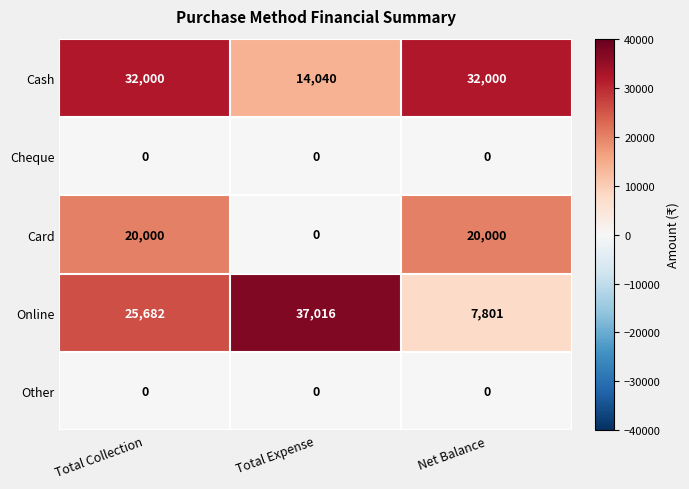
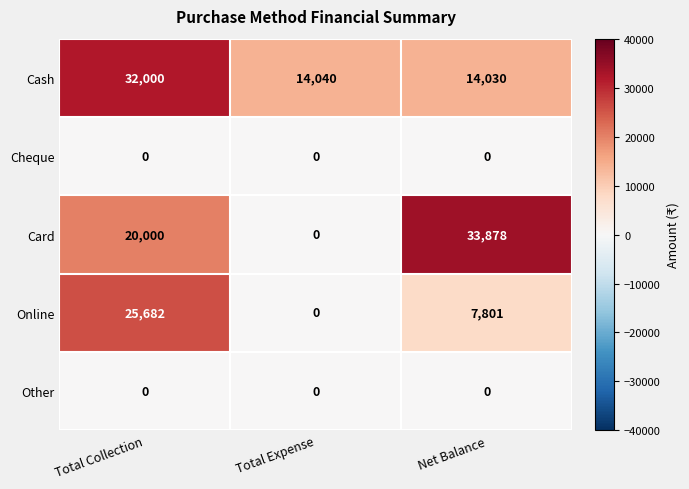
Cash, Net Balance: 32,000 -> 14,030
Card, Net Balance: 20,000 -> 33,878
Online, Total Expense: 37,016 -> 0
